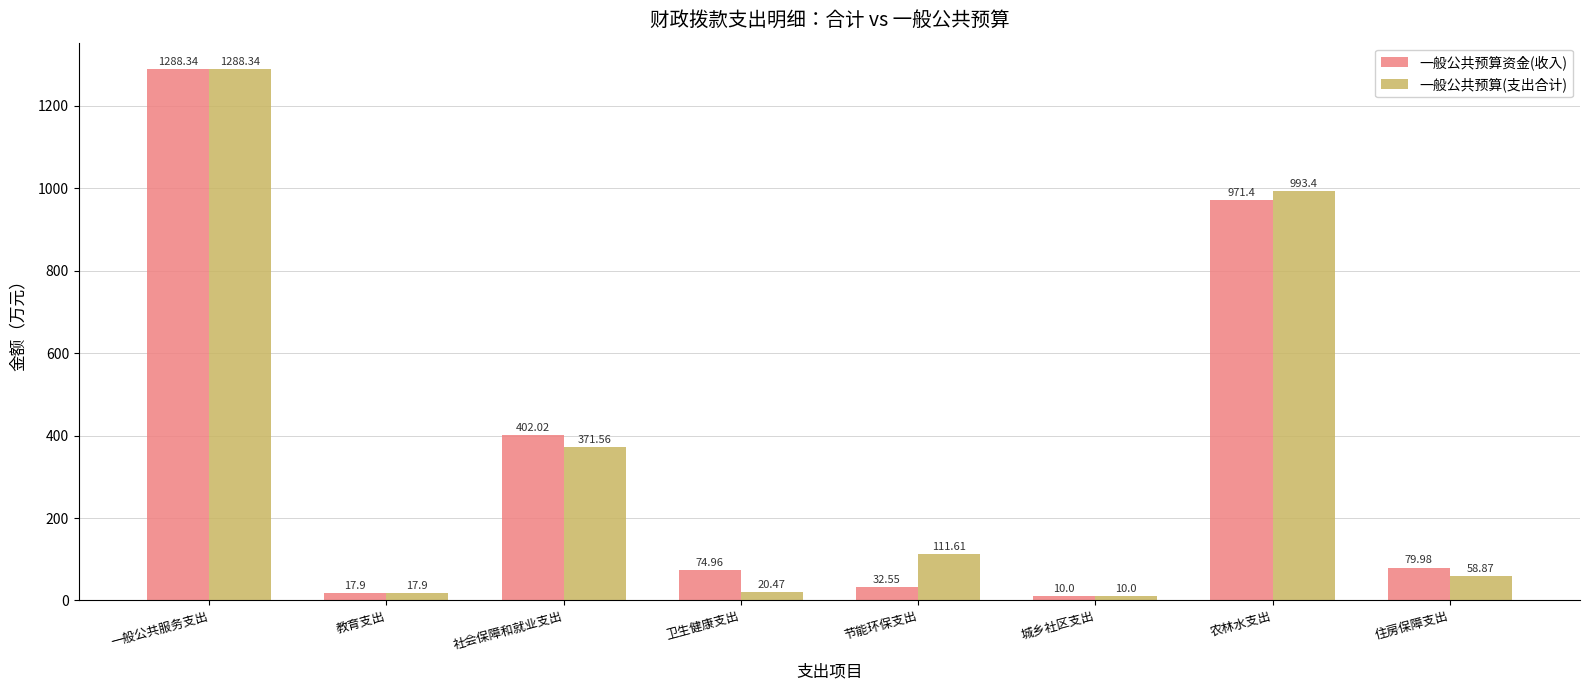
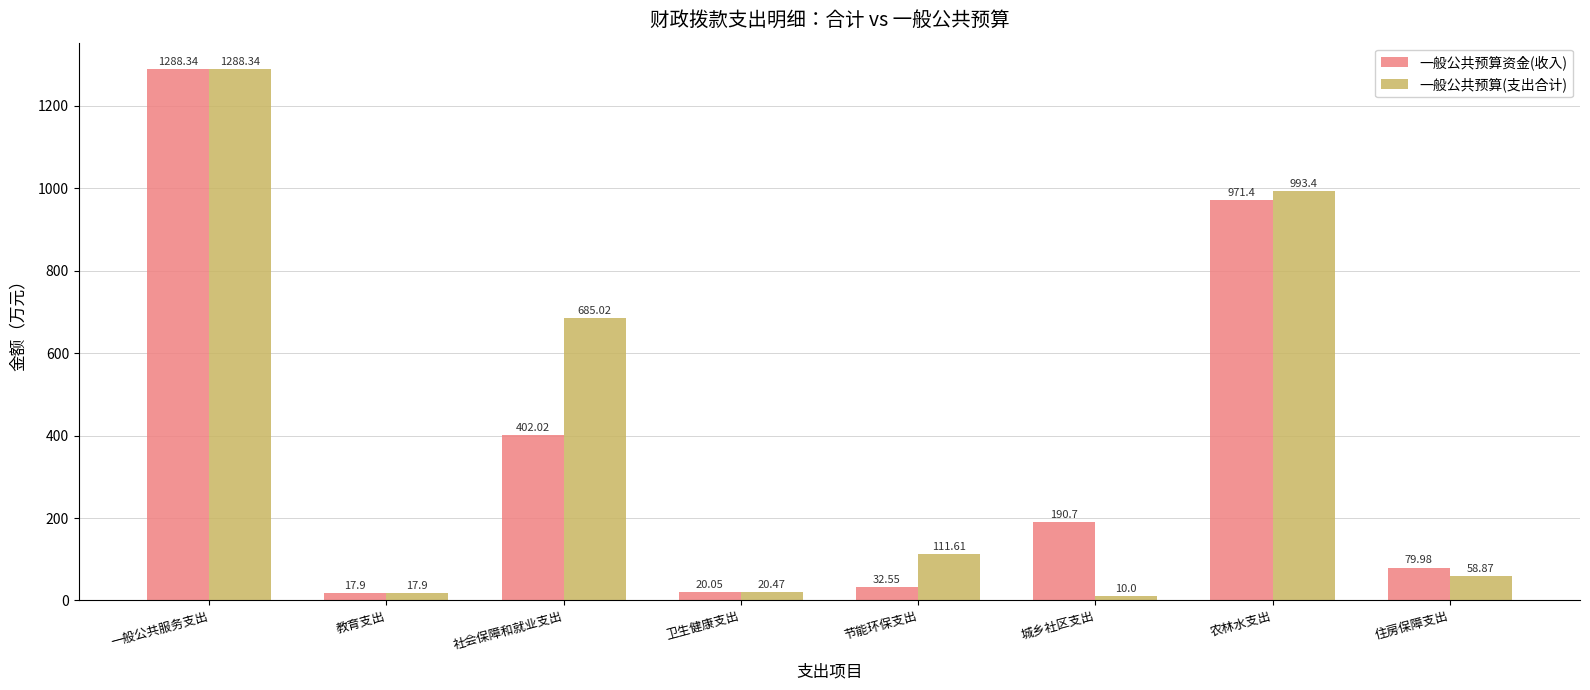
一般公共预算(支出合计), 社会保障和就业支出: 371.56 -> 685.02
一般公共预算资金(收入), 卫生健康支出: 74.96 -> 20.05
一般公共预算资金(收入), 城乡社区支出: 10.0 -> 190.7
